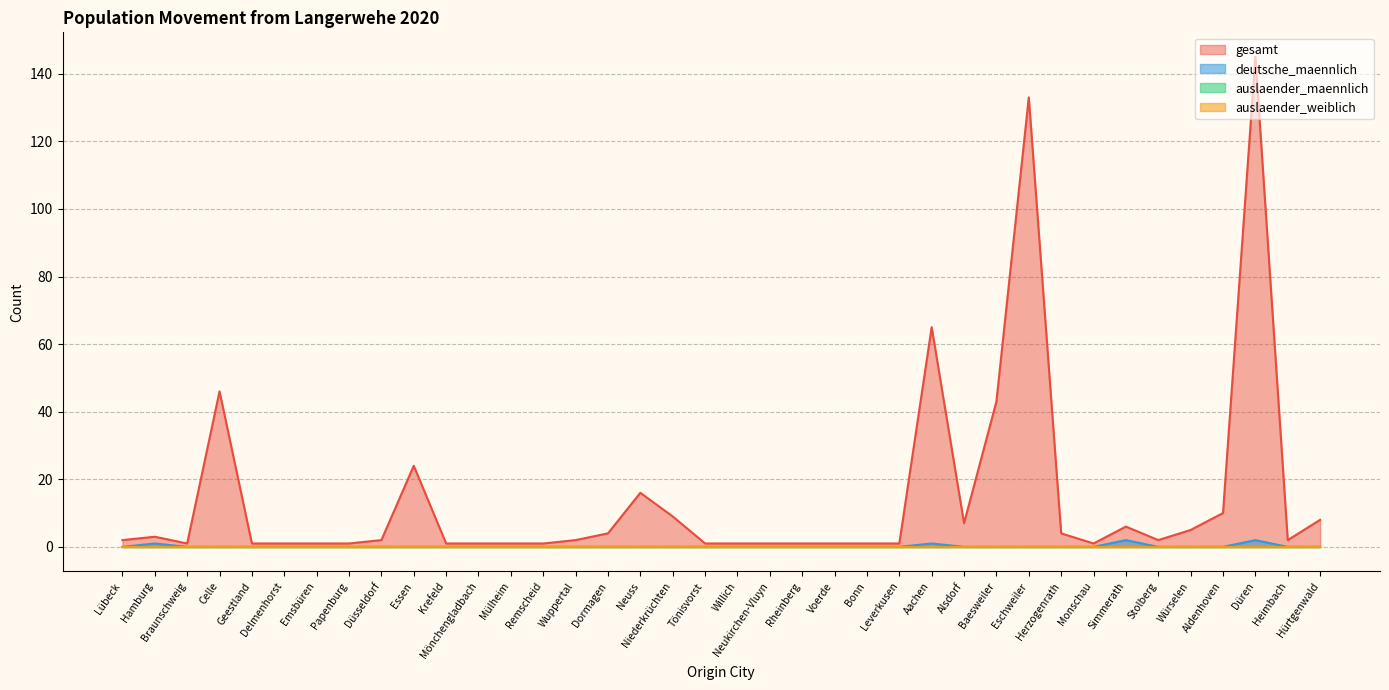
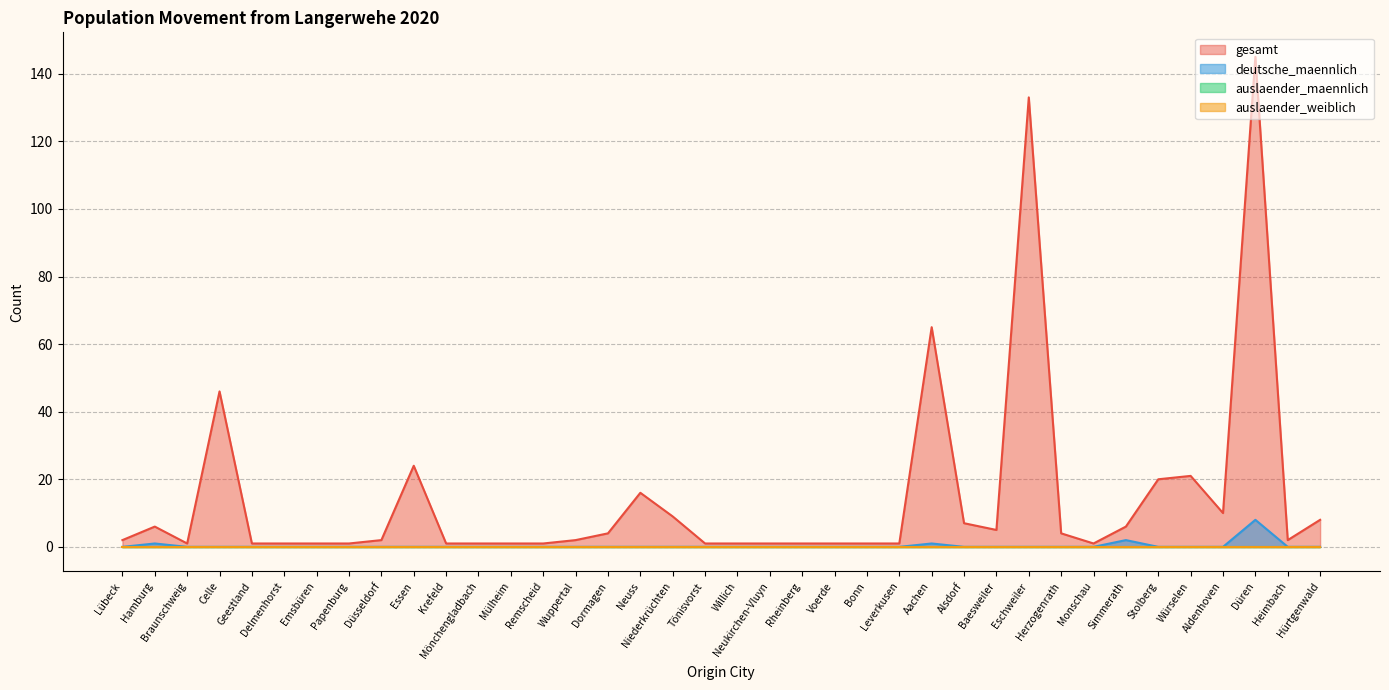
gesamt, Hamburg: 3 -> 6
gesamt, Baesweiler: 43 -> 5
gesamt, Stolberg: 2 -> 20
gesamt, Würselen: 5 -> 21
deutsche_maennlich, Düren: 2 -> 8
